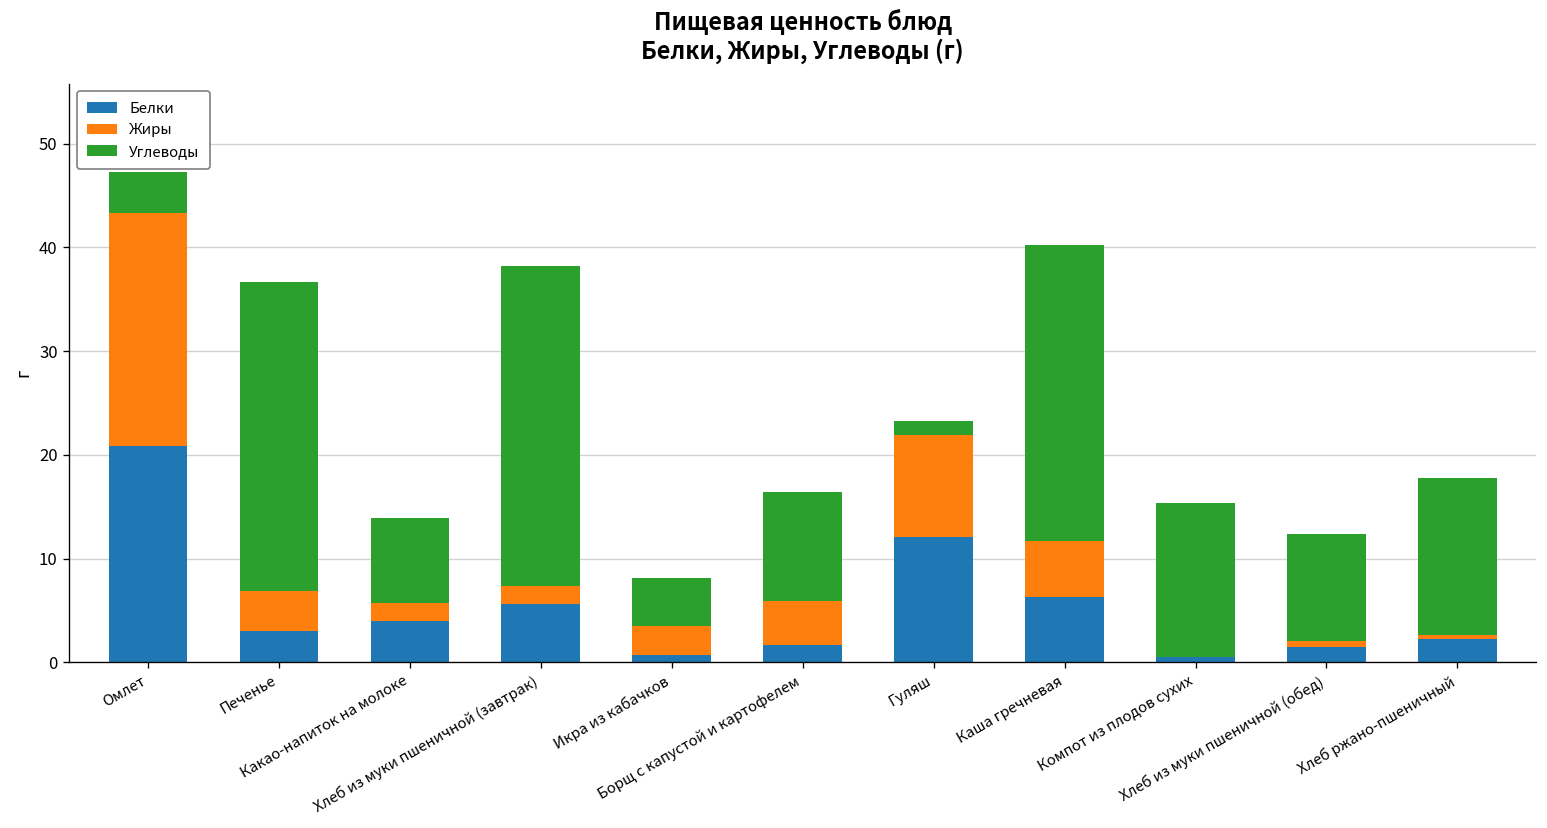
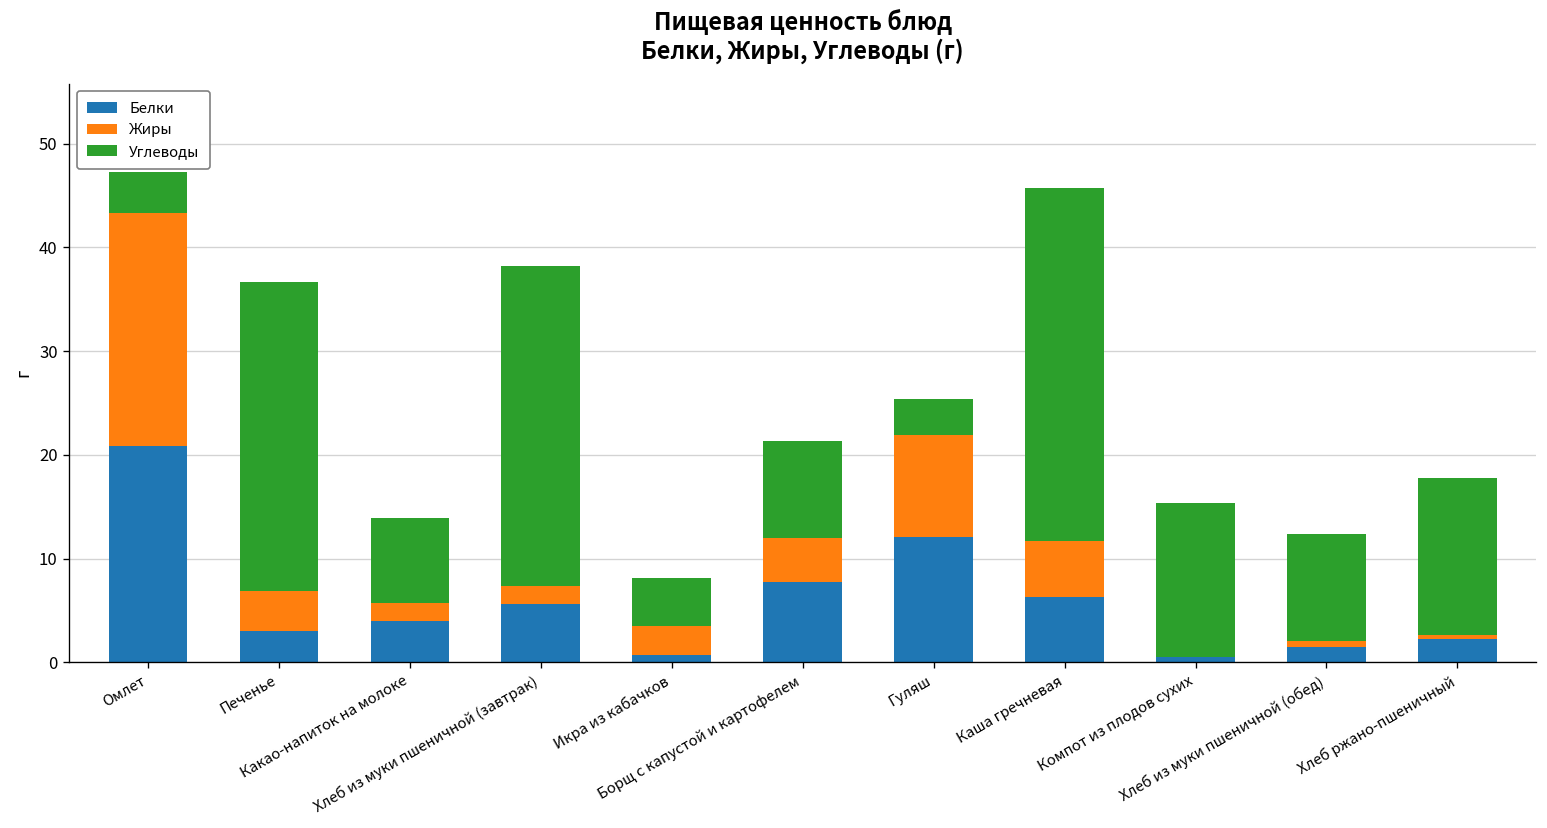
Белки, Борщ с капустой и картофелем: 2 -> 8
Углеводы, Борщ с капустой и картофелем: 11 -> 9
Углеводы, Гуляш: 1 -> 3
Углеводы, Каша гречневая: 29 -> 34
